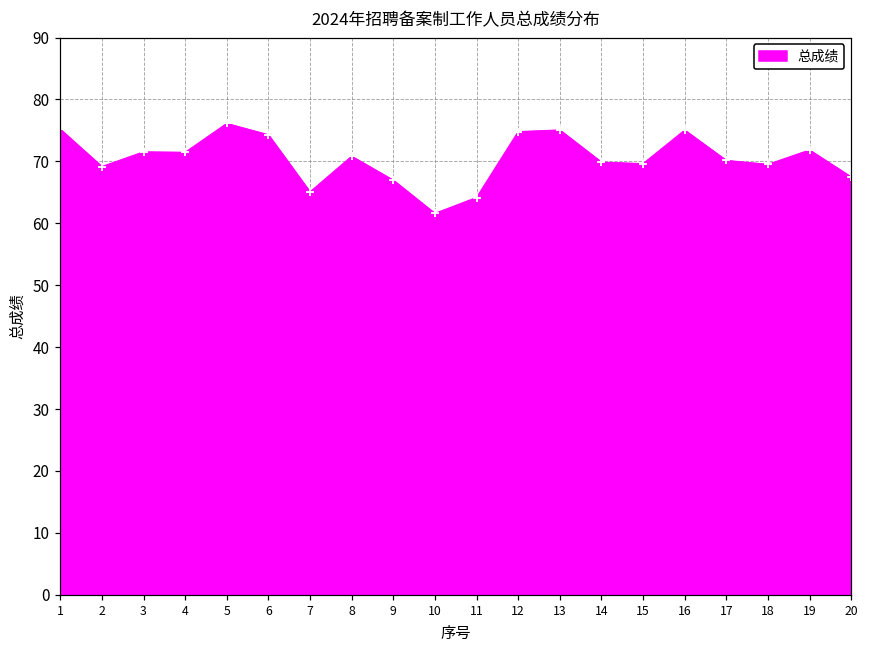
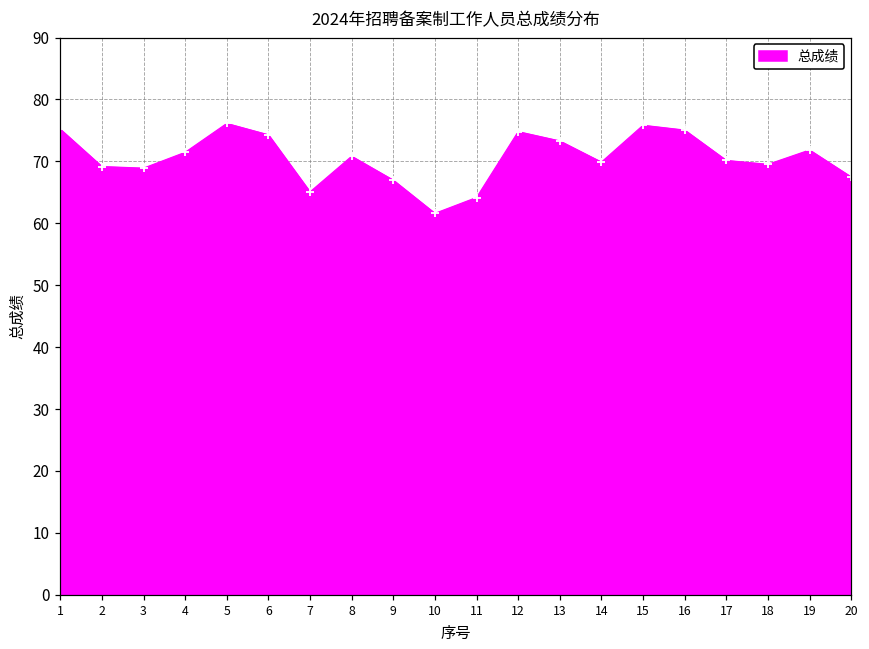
3: 72 -> 69
13: 75 -> 73
15: 70 -> 76
